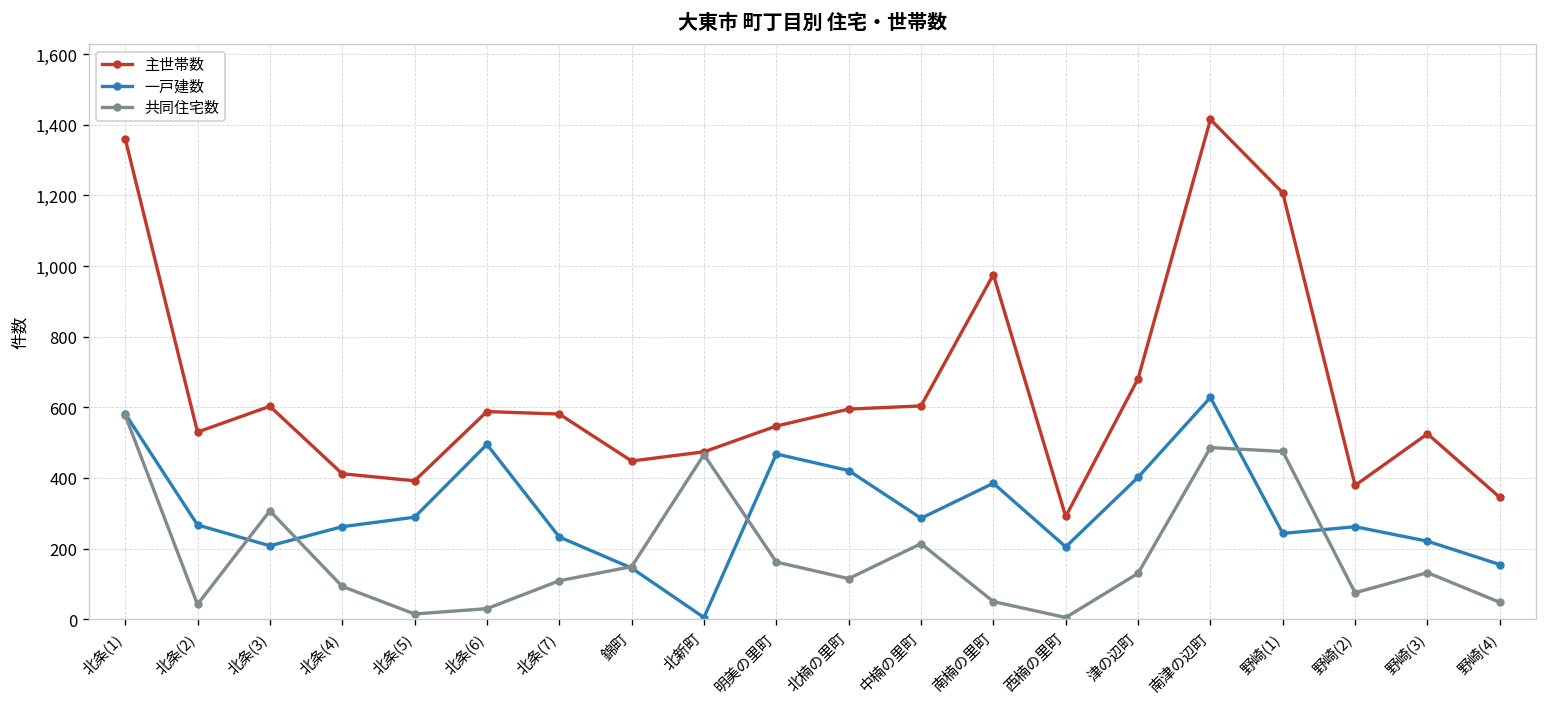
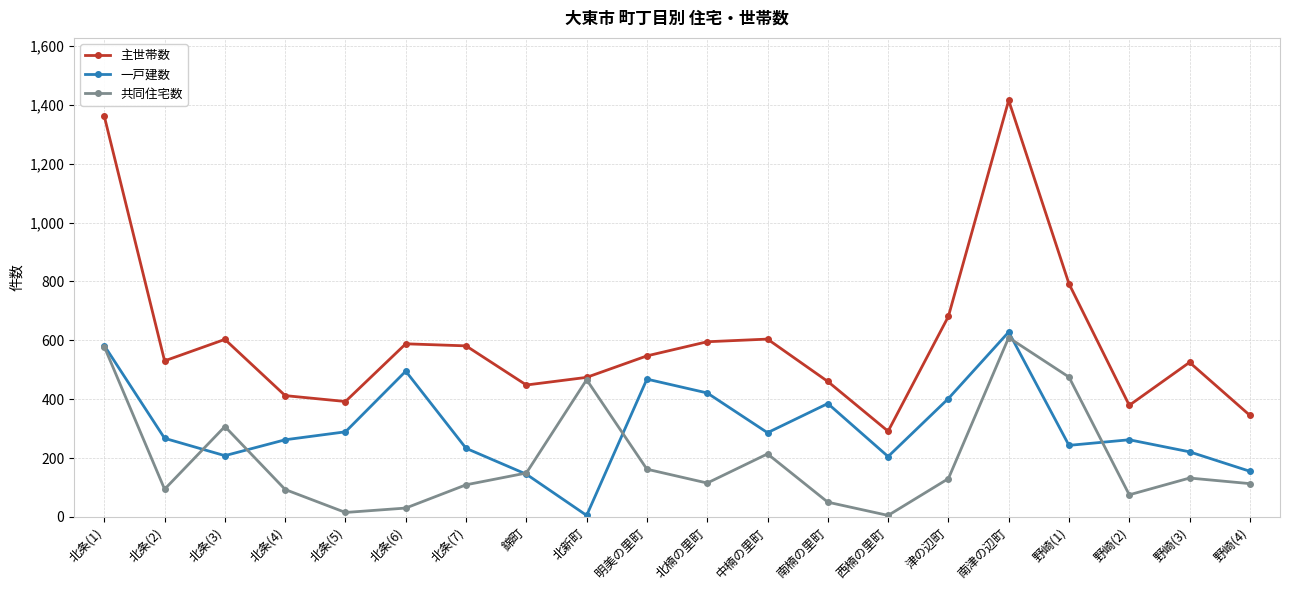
共同住宅数, 北条(2): 40 -> 90
主世帯数, 南楠の里町: 980 -> 460
共同住宅数, 南津の辺町: 490 -> 610
主世帯数, 野崎(1): 1,210 -> 790
共同住宅数, 野崎(4): 50 -> 110
